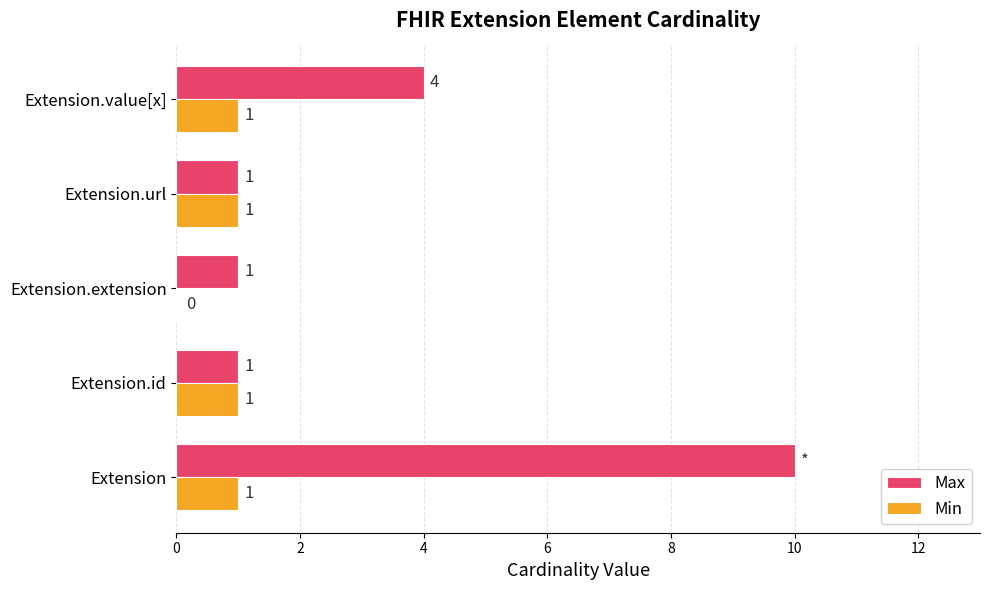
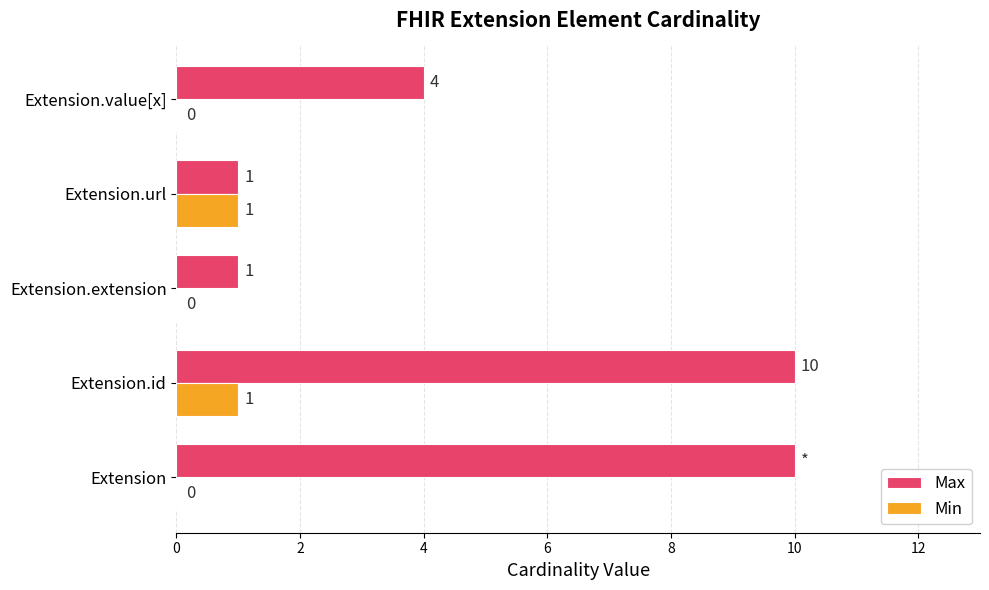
Min, Extension.value[x]: 1 -> 0
Max, Extension.id: 1 -> 10
Min, Extension: 1 -> 0
